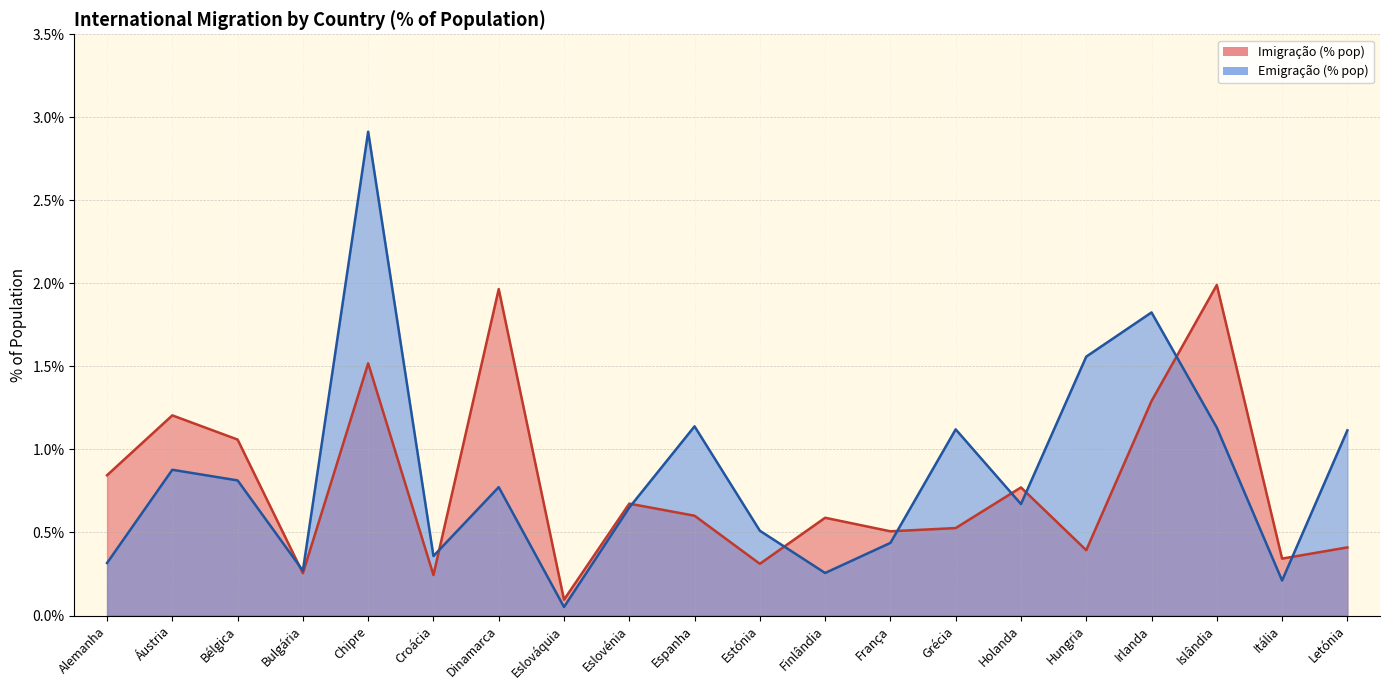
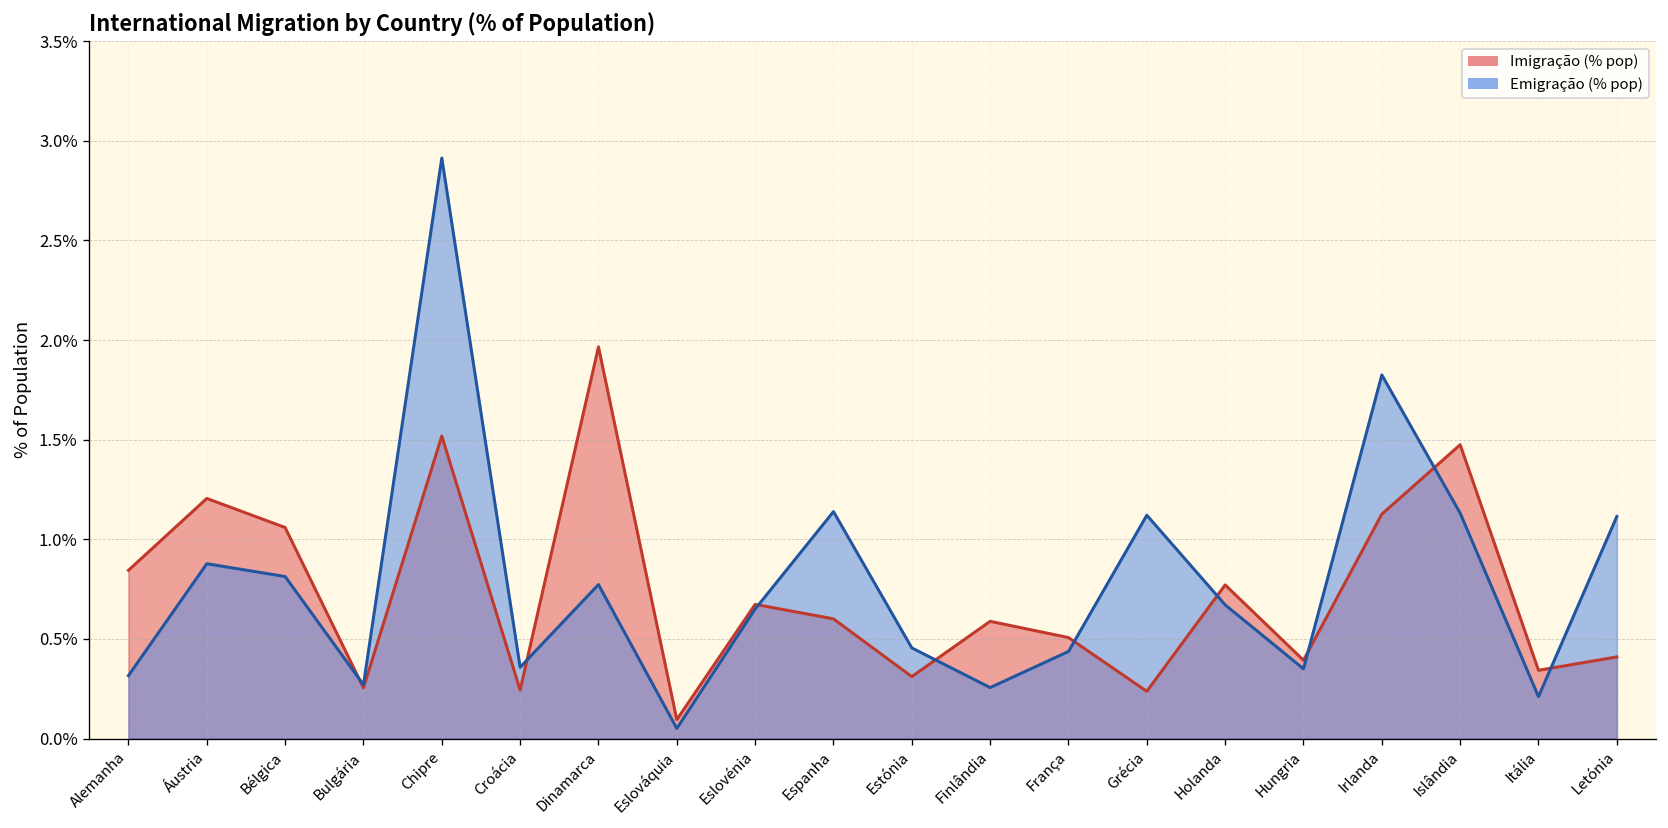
Emigração (% pop), Estónia: 0.51% -> 0.46%
Imigração (% pop), Grécia: 0.53% -> 0.24%
Emigração (% pop), Hungria: 1.56% -> 0.35%
Imigração (% pop), Irlanda: 1.29% -> 1.13%
Imigração (% pop), Islândia: 1.99% -> 1.47%
